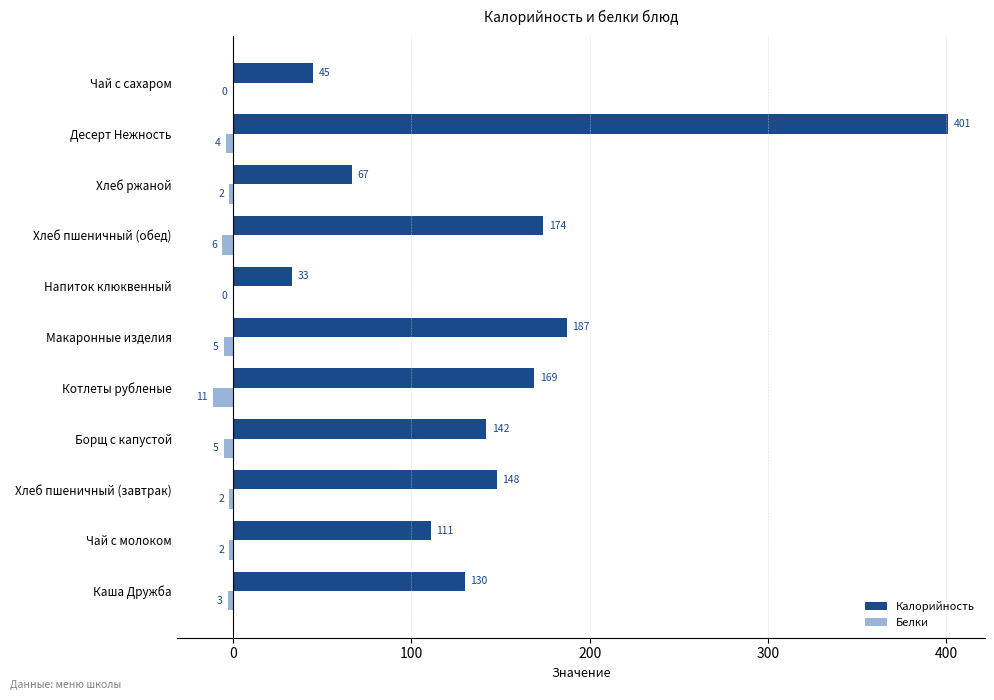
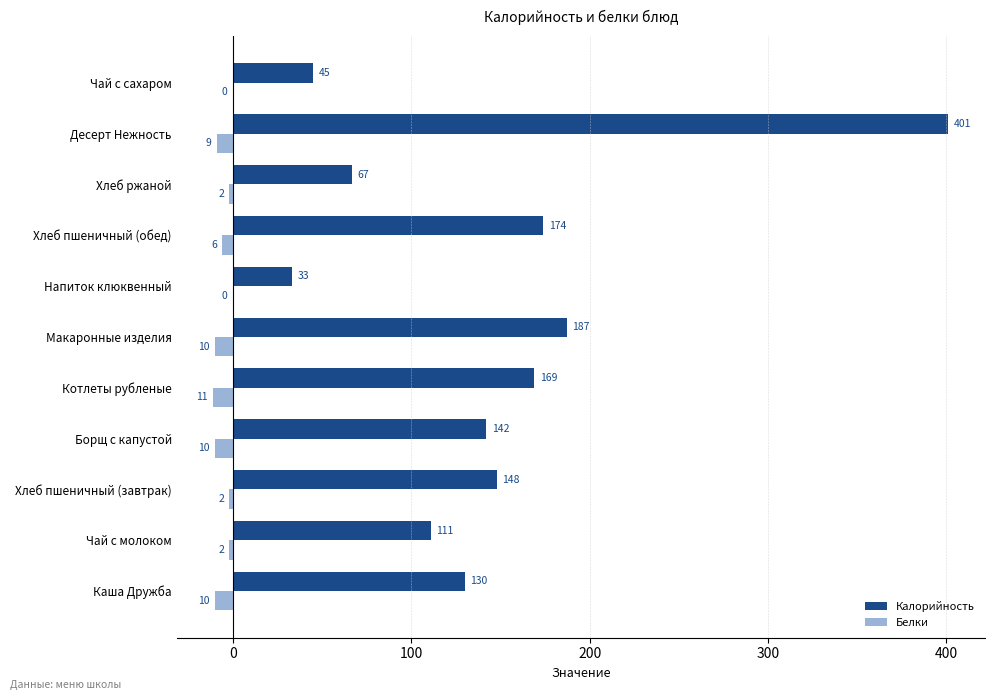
Белки, Десерт Нежность: 4 -> 9
Белки, Макаронные изделия: 5 -> 10
Белки, Борщ с капустой: 5 -> 10
Белки, Каша Дружба: 3 -> 10
